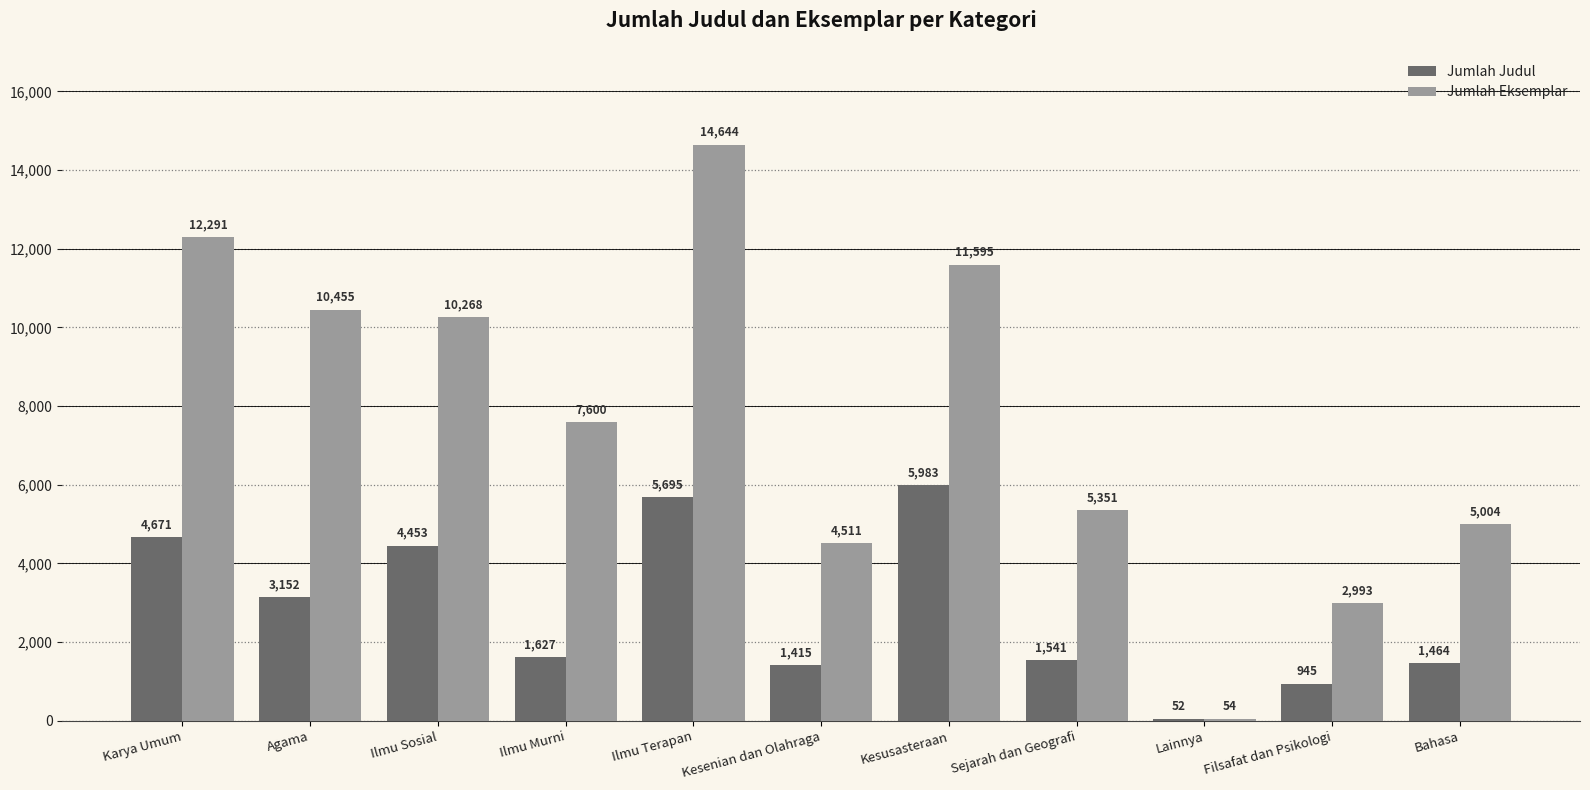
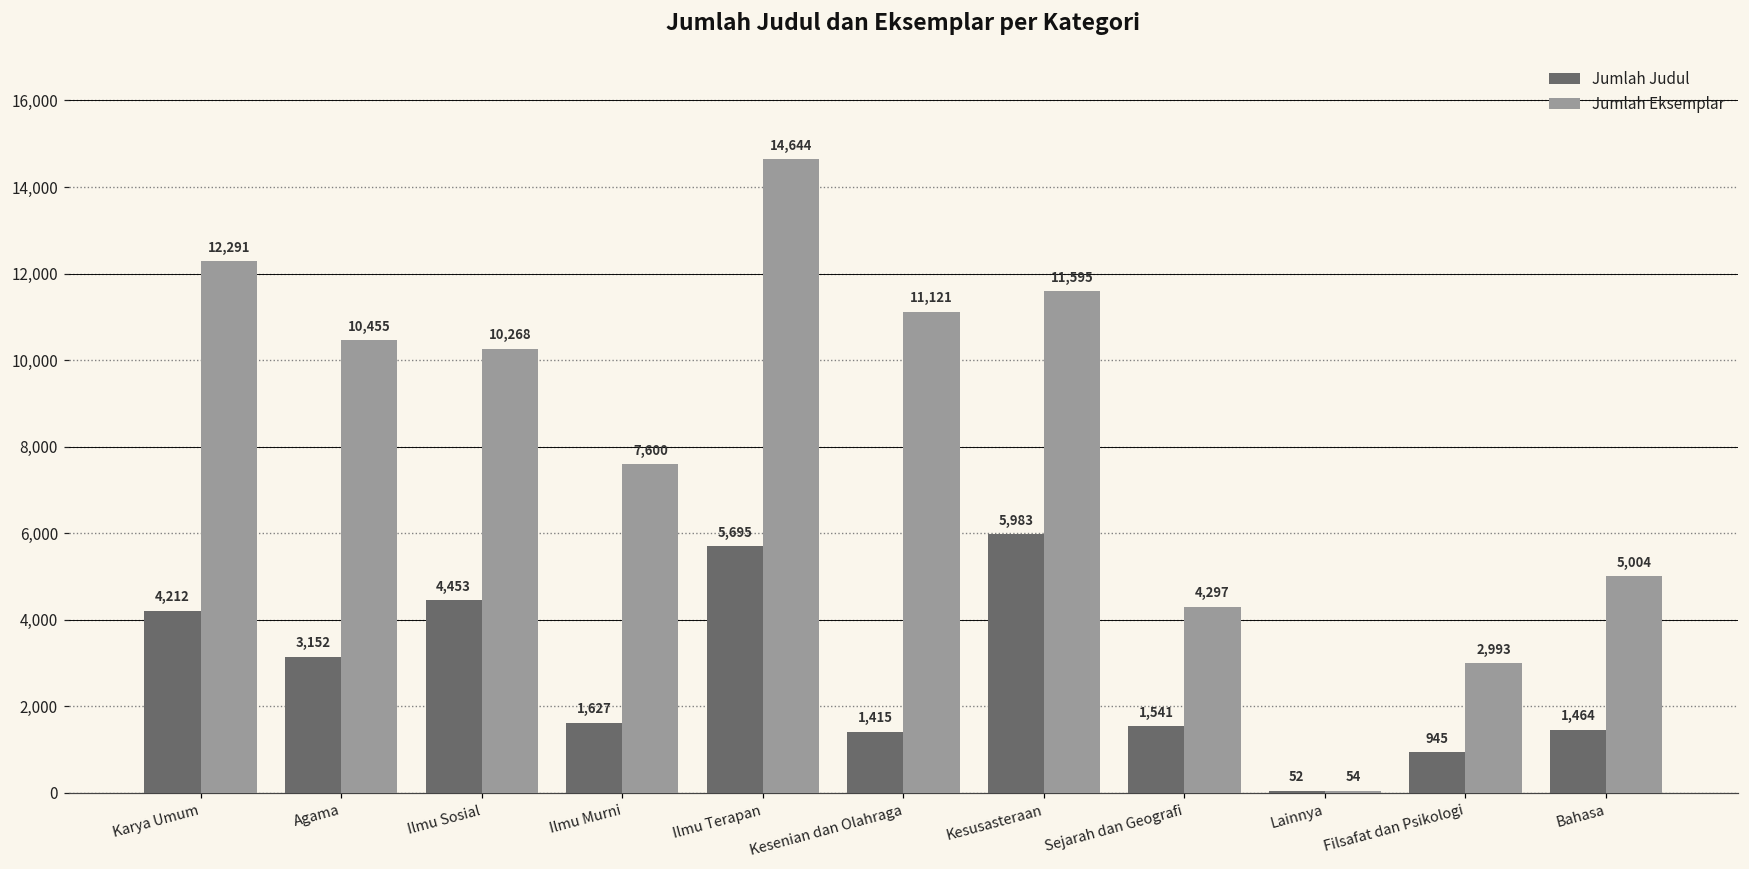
Jumlah Judul, Karya Umum: 4,671 -> 4,212
Jumlah Eksemplar, Kesenian dan Olahraga: 4,511 -> 11,121
Jumlah Eksemplar, Sejarah dan Geografi: 5,351 -> 4,297
